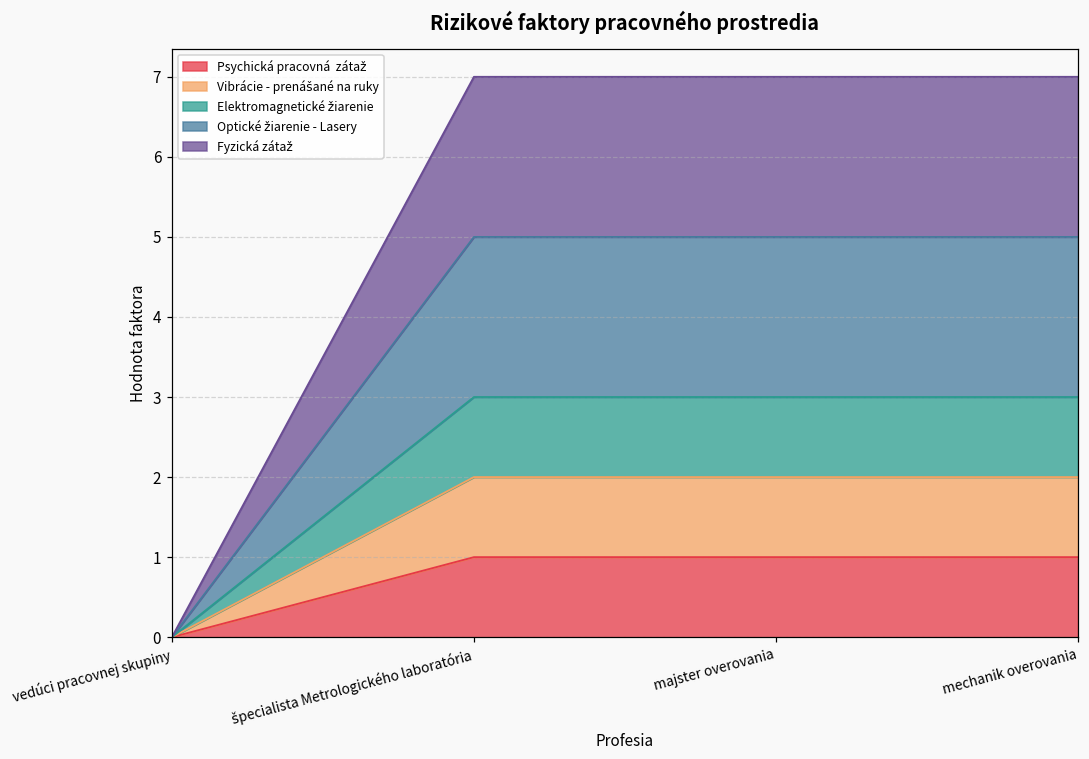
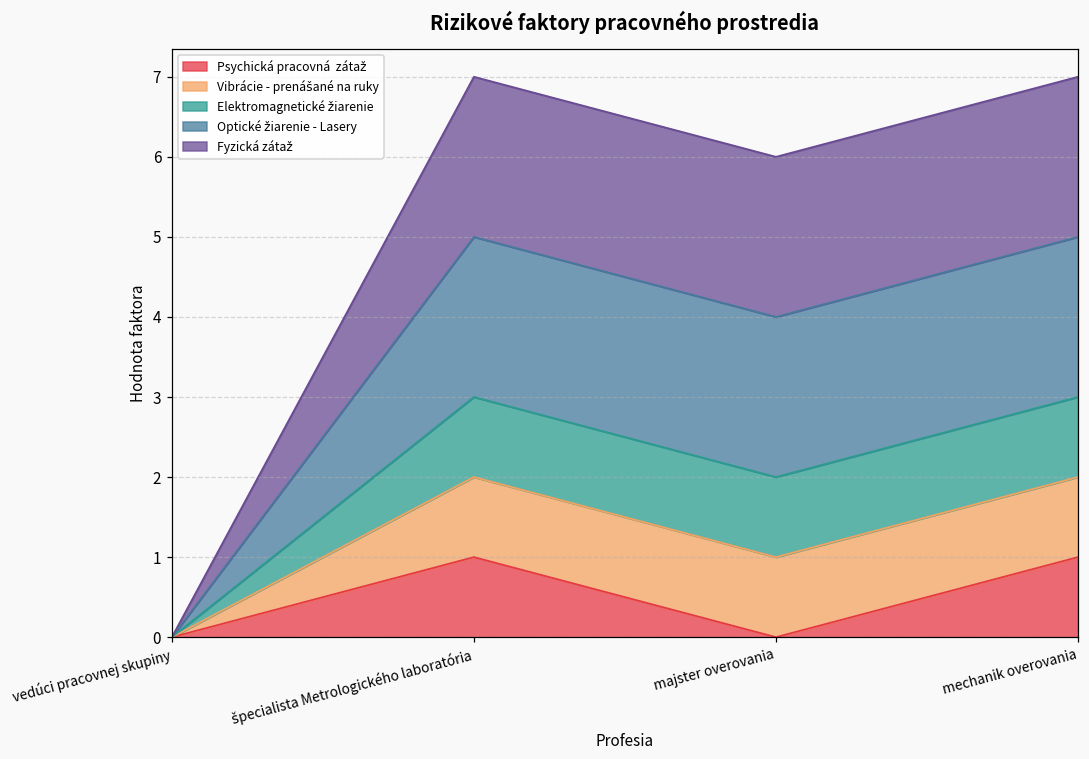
Psychická pracovná zátaž, majster overovania: 1 -> 0
